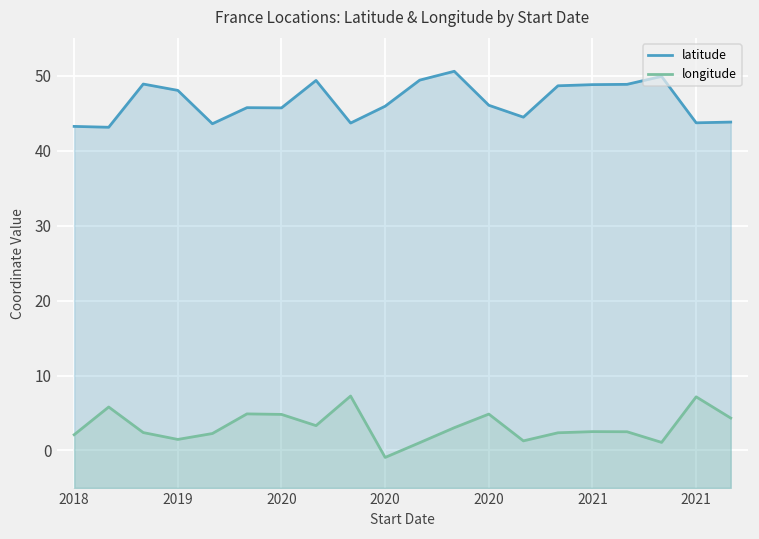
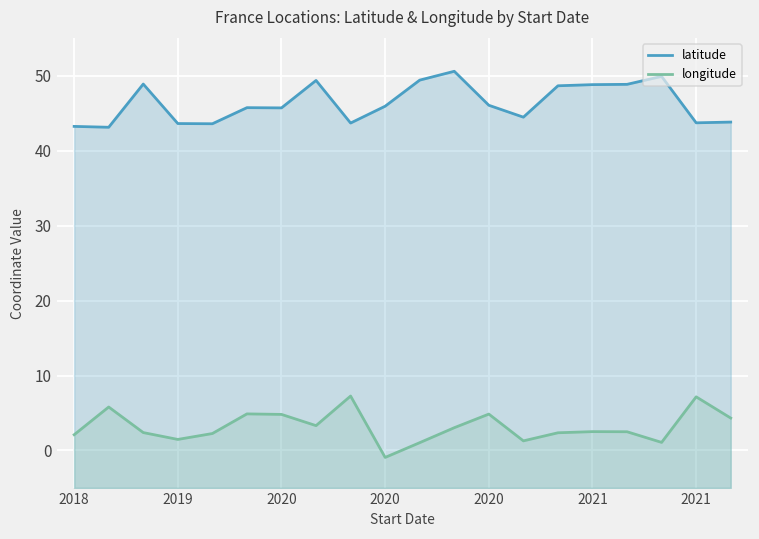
latitude, 2019: 48 -> 44
